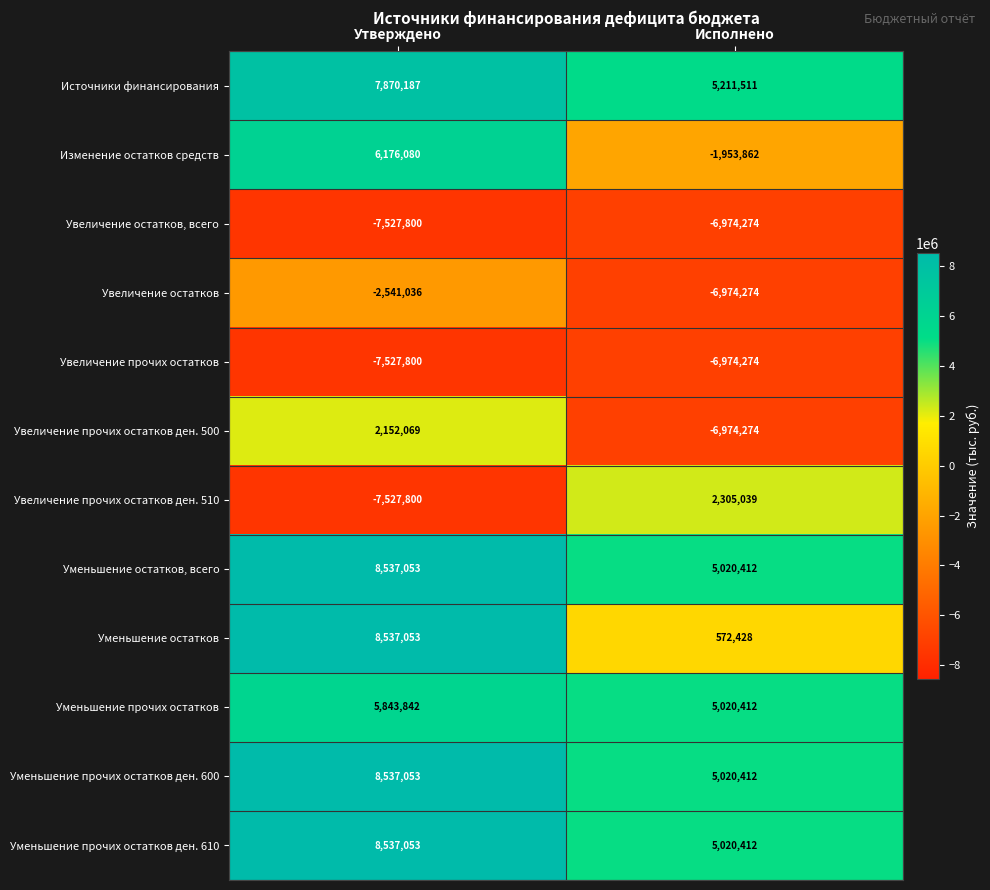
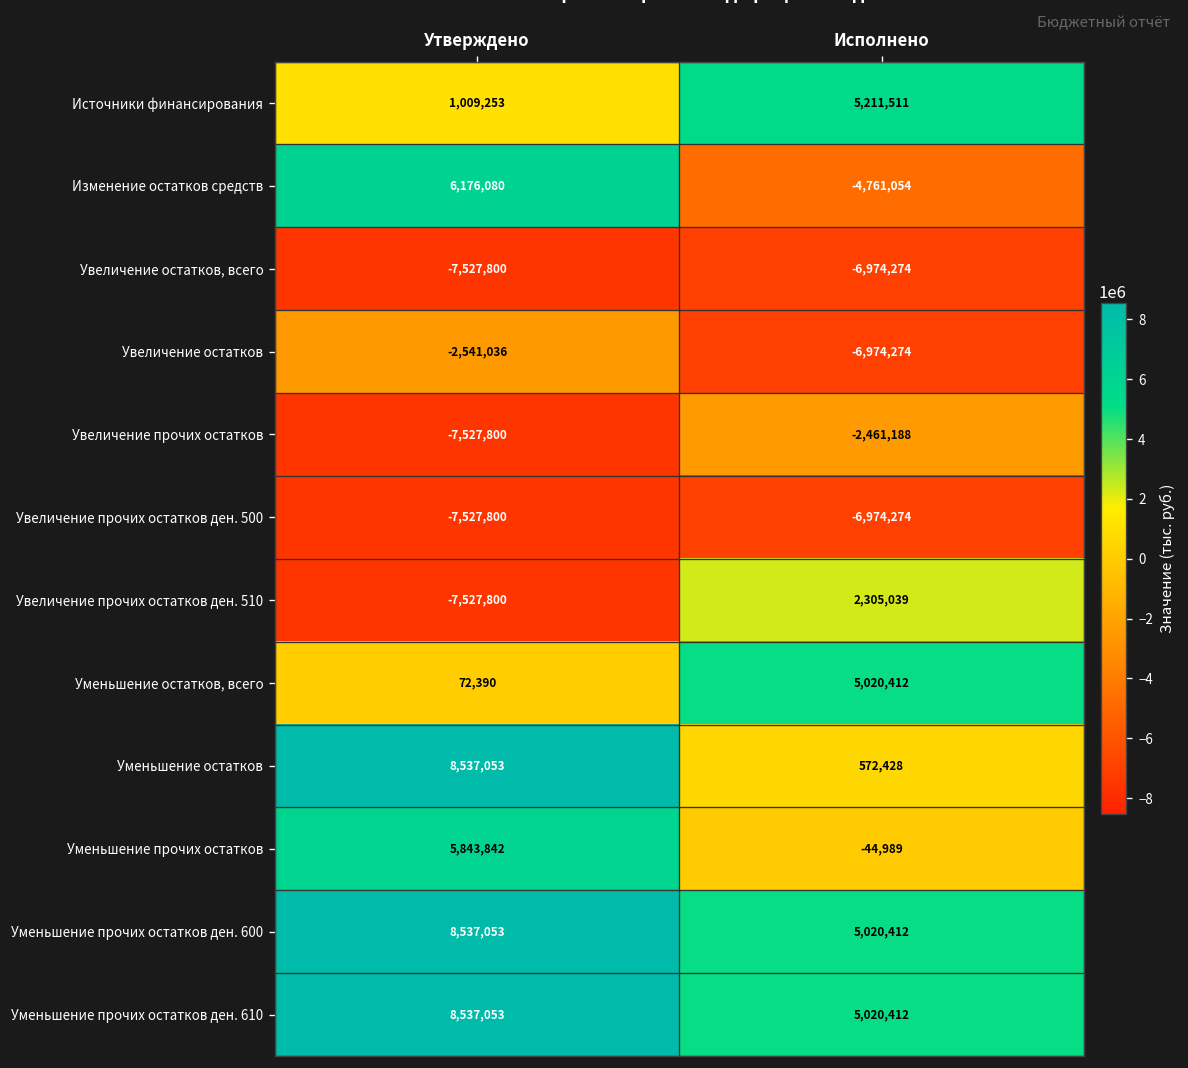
Источники финансирования, Утверждено: 7,870,187 -> 1,009,253
Изменение остатков средств, Исполнено: -1,953,862 -> -4,761,054
Увеличение прочих остатков, Исполнено: -6,974,274 -> -2,461,188
Увеличение прочих остатков ден. 500, Утверждено: 2,152,069 -> -7,527,800
Уменьшение остатков, всего, Утверждено: 8,537,053 -> 72,390
Уменьшение прочих остатков, Исполнено: 5,020,412 -> -44,989
